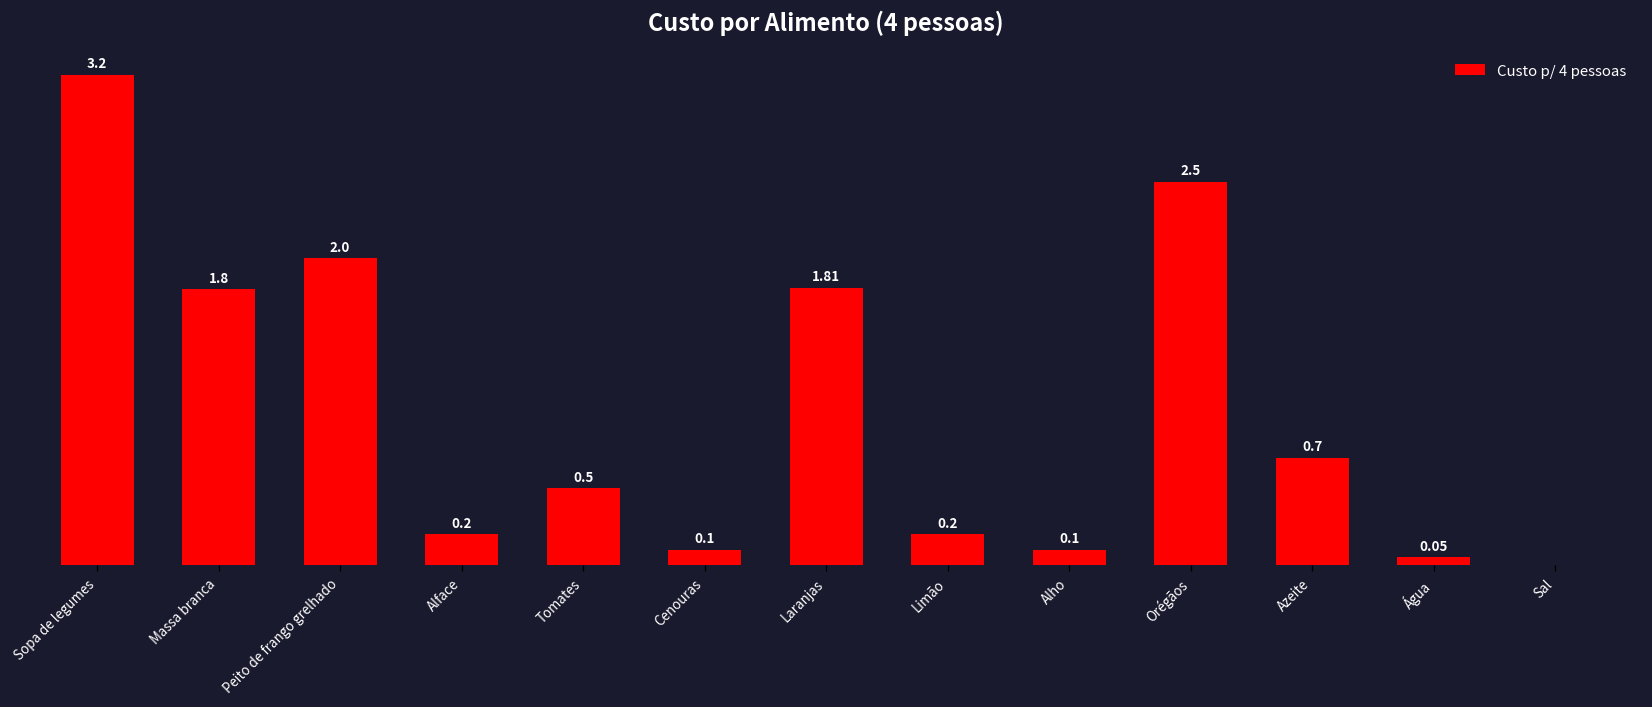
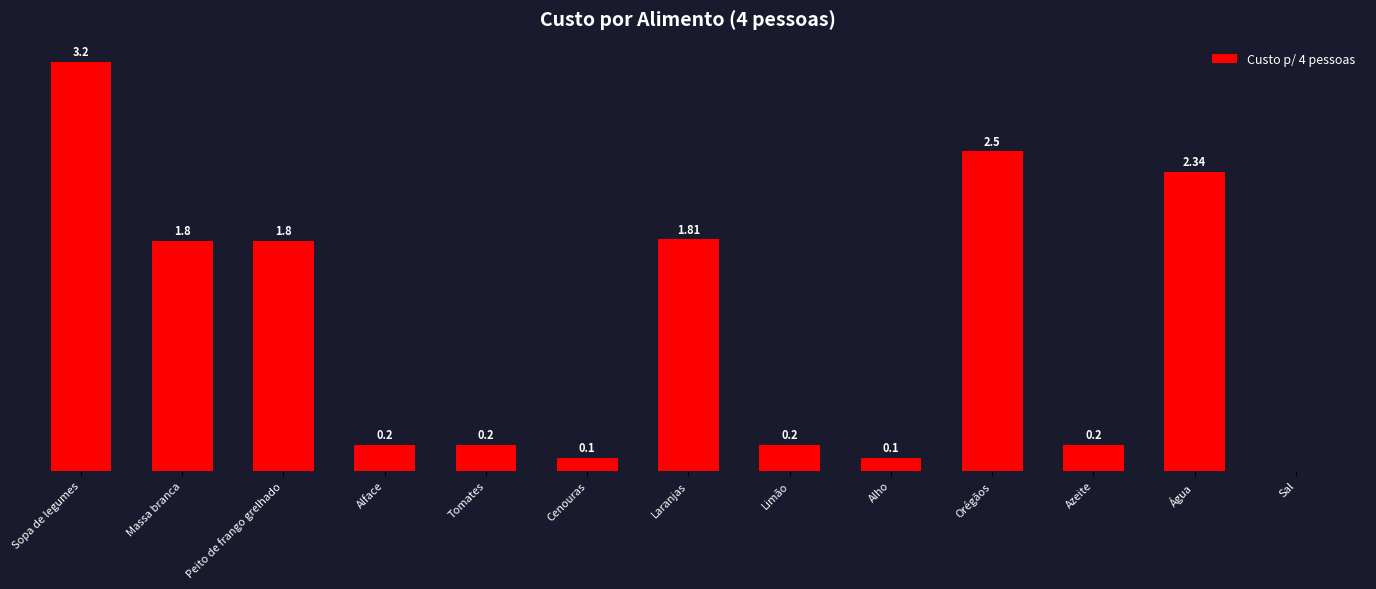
Peito de frango grelhado: 2.0 -> 1.8
Tomates: 0.5 -> 0.2
Azeite: 0.7 -> 0.2
Água: 0.05 -> 2.34
